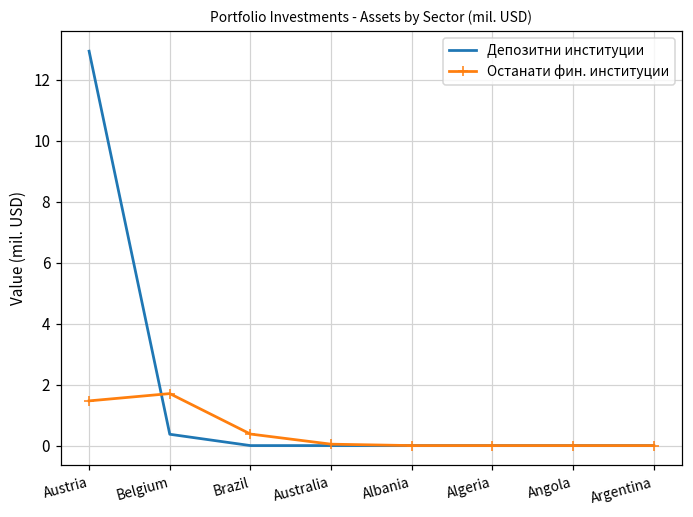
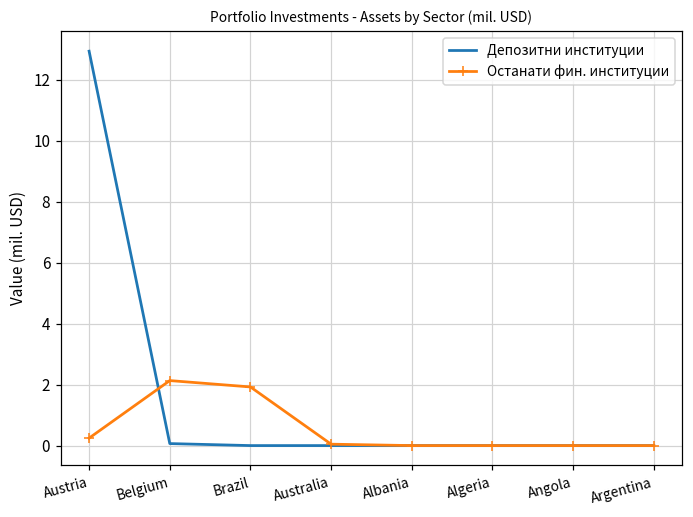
Останати фин. институции, Austria: 1.5 -> 0.2
Депозитни институции, Belgium: 0.4 -> 0.1
Останати фин. институции, Belgium: 1.7 -> 2.1
Останати фин. институции, Brazil: 0.4 -> 1.9
